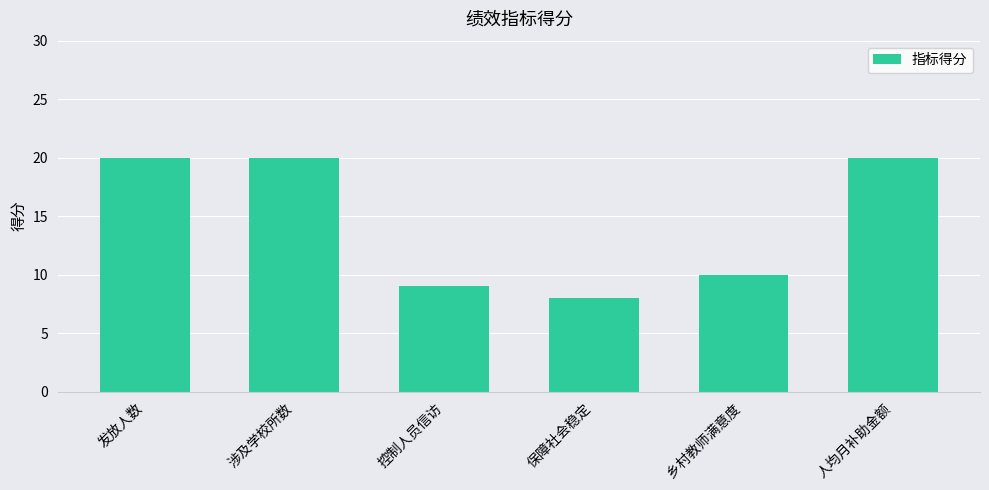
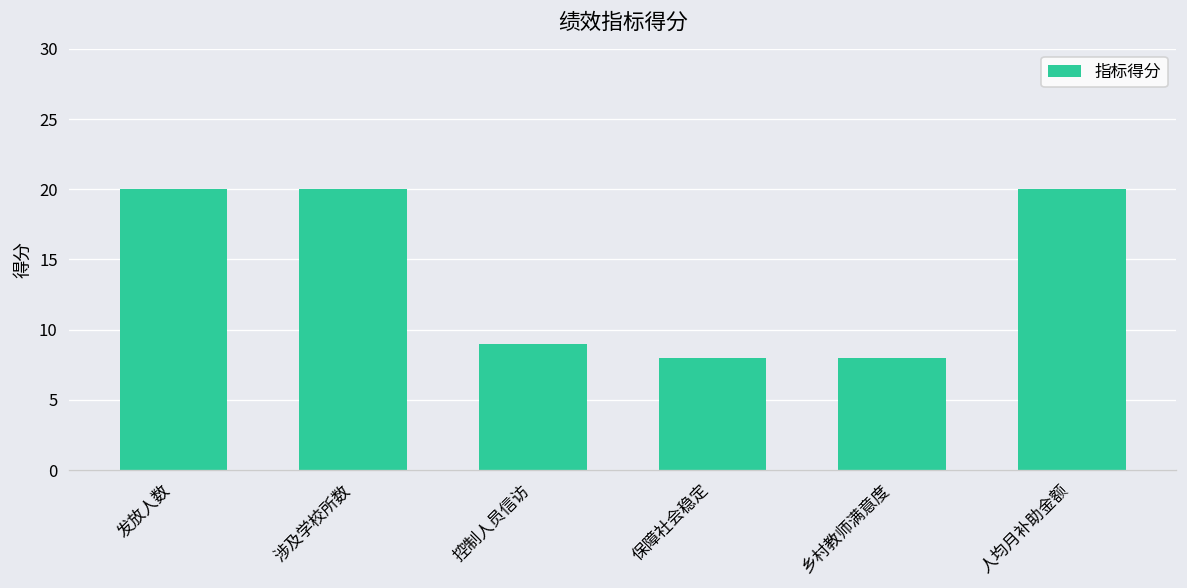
乡村教师满意度: 10 -> 8
